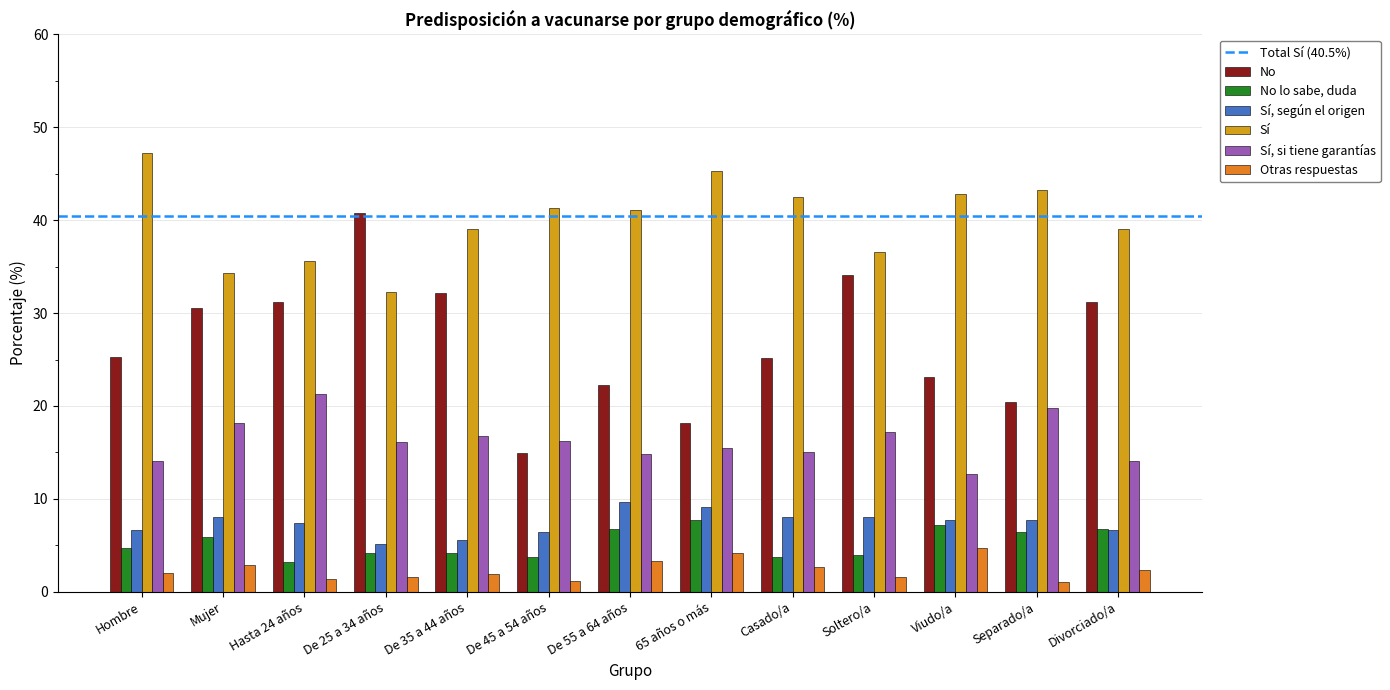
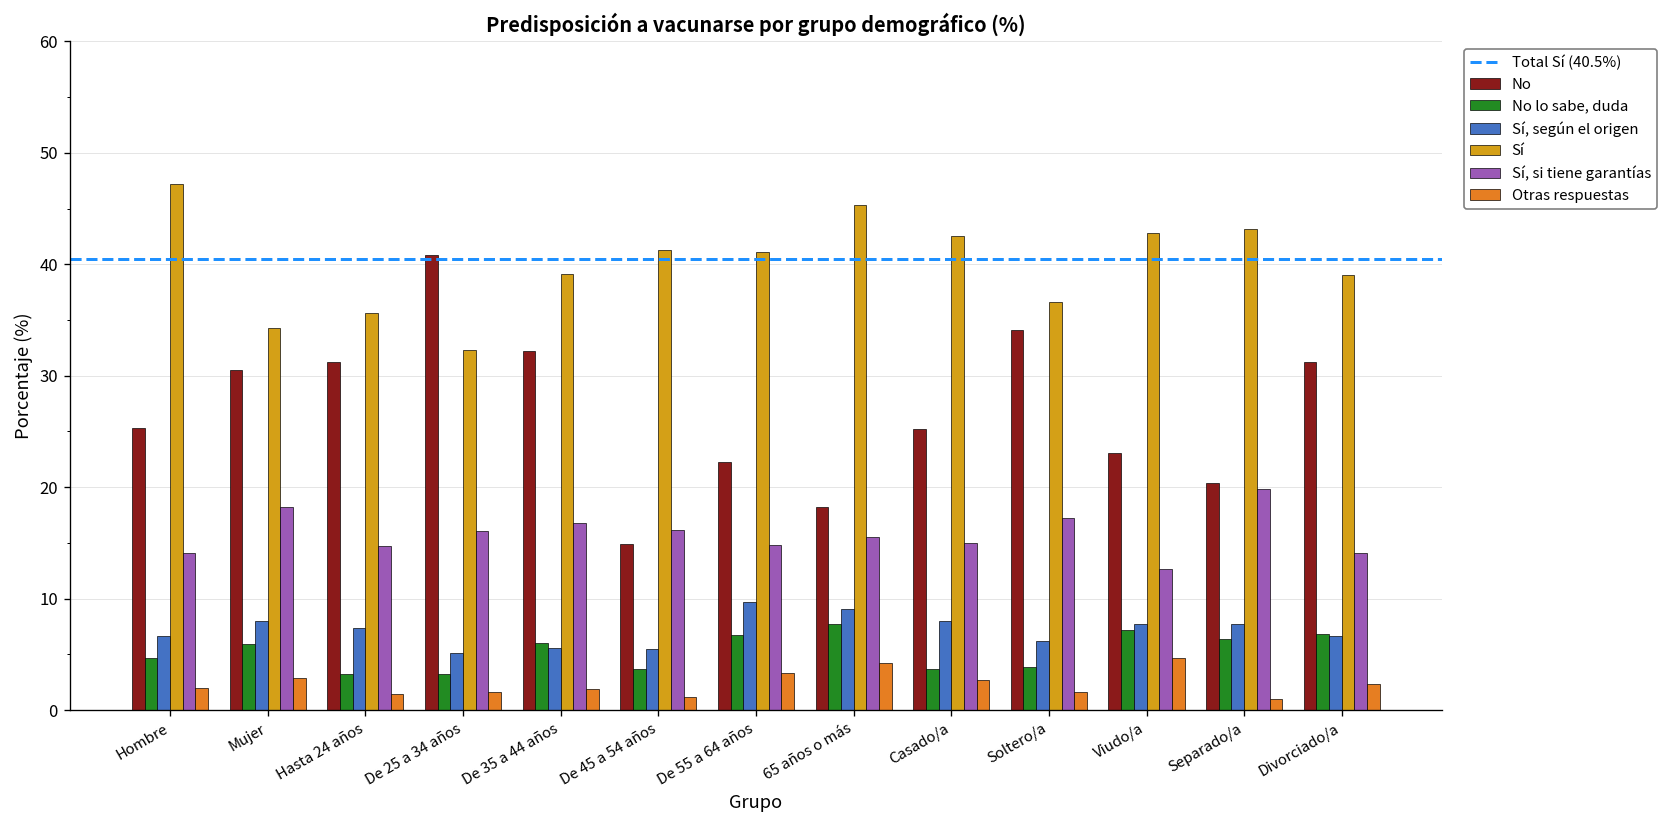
Sí, si tiene garantías, Hasta 24 años: 21 -> 15
No lo sabe, duda, De 25 a 34 años: 4 -> 3
No lo sabe, duda, De 35 a 44 años: 4 -> 6
Sí, según el origen, De 45 a 54 años: 6.4 -> 5.5
Sí, según el origen, Soltero/a: 8 -> 6
